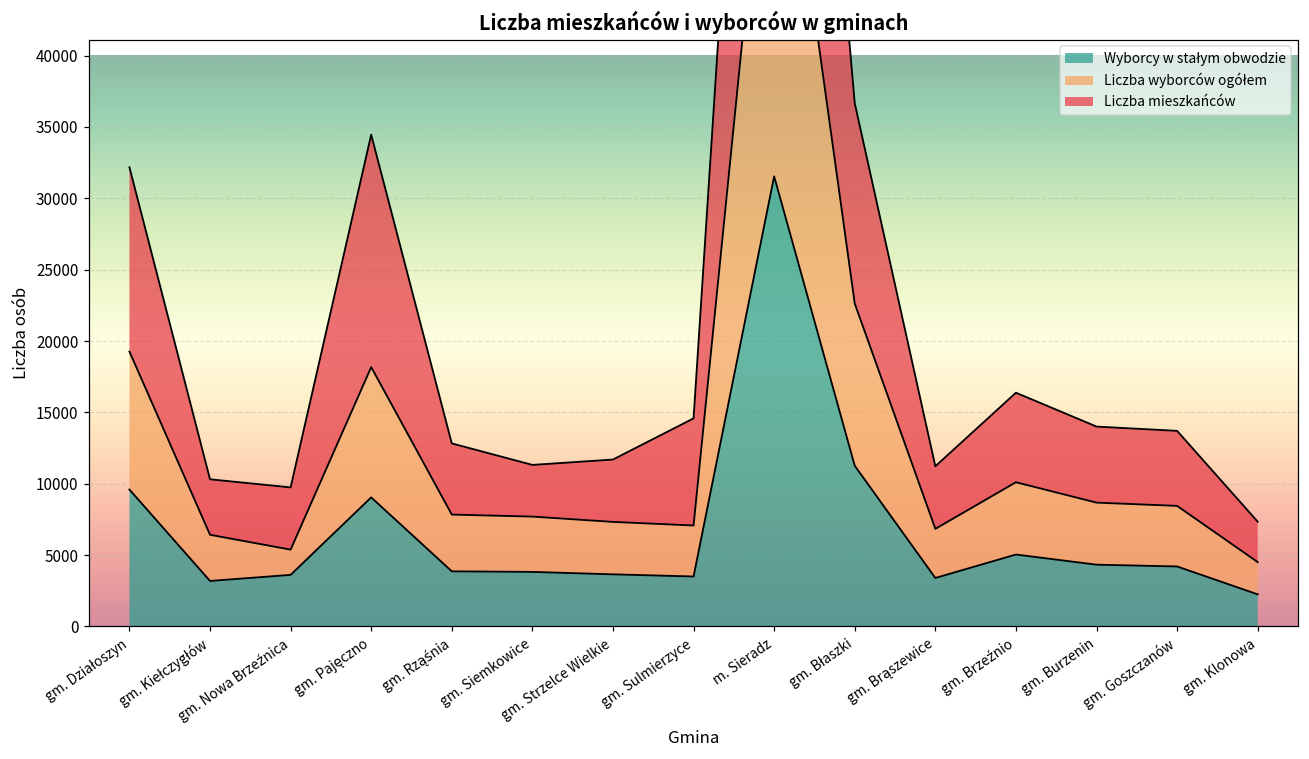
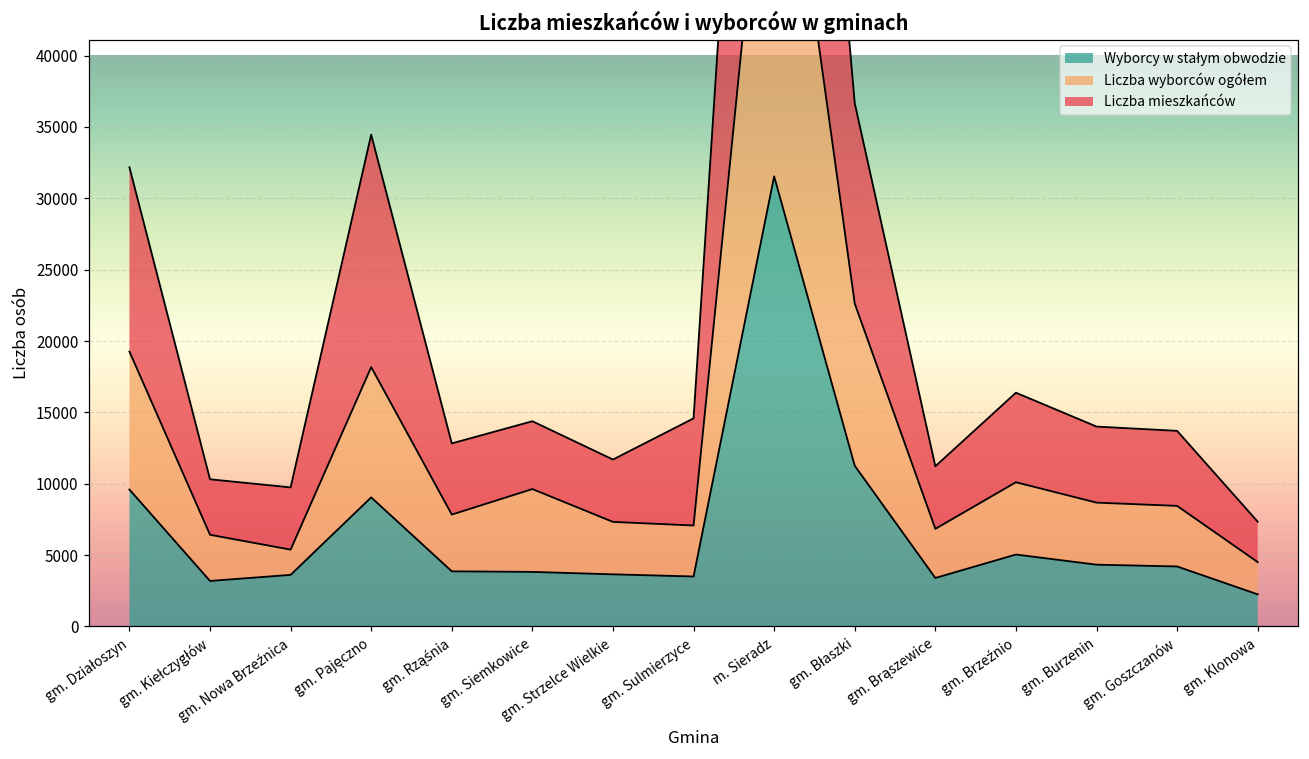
Liczba wyborców ogółem, gm. Siemkowice: 3900 -> 5800
Liczba mieszkańców, gm. Siemkowice: 3600 -> 4800
